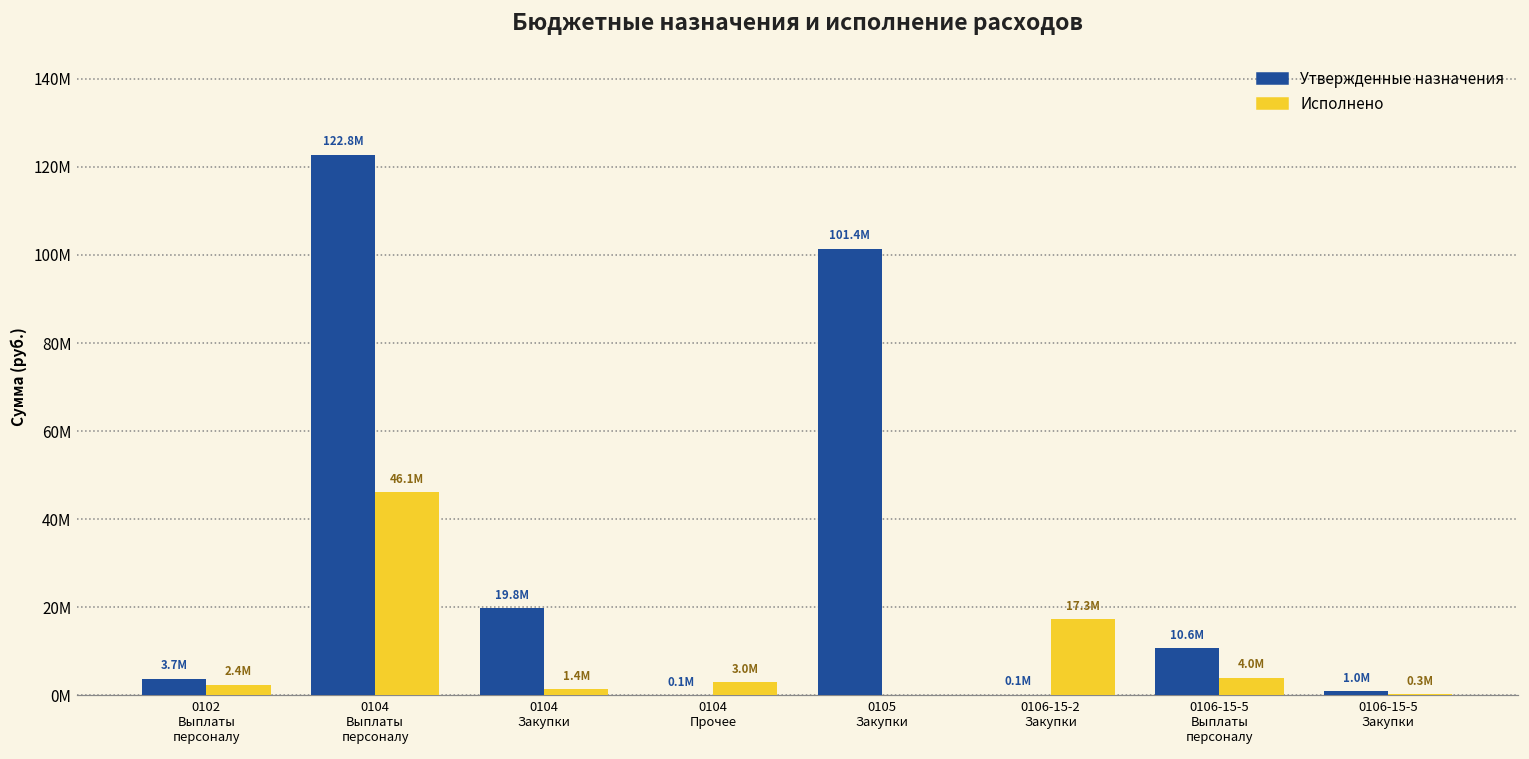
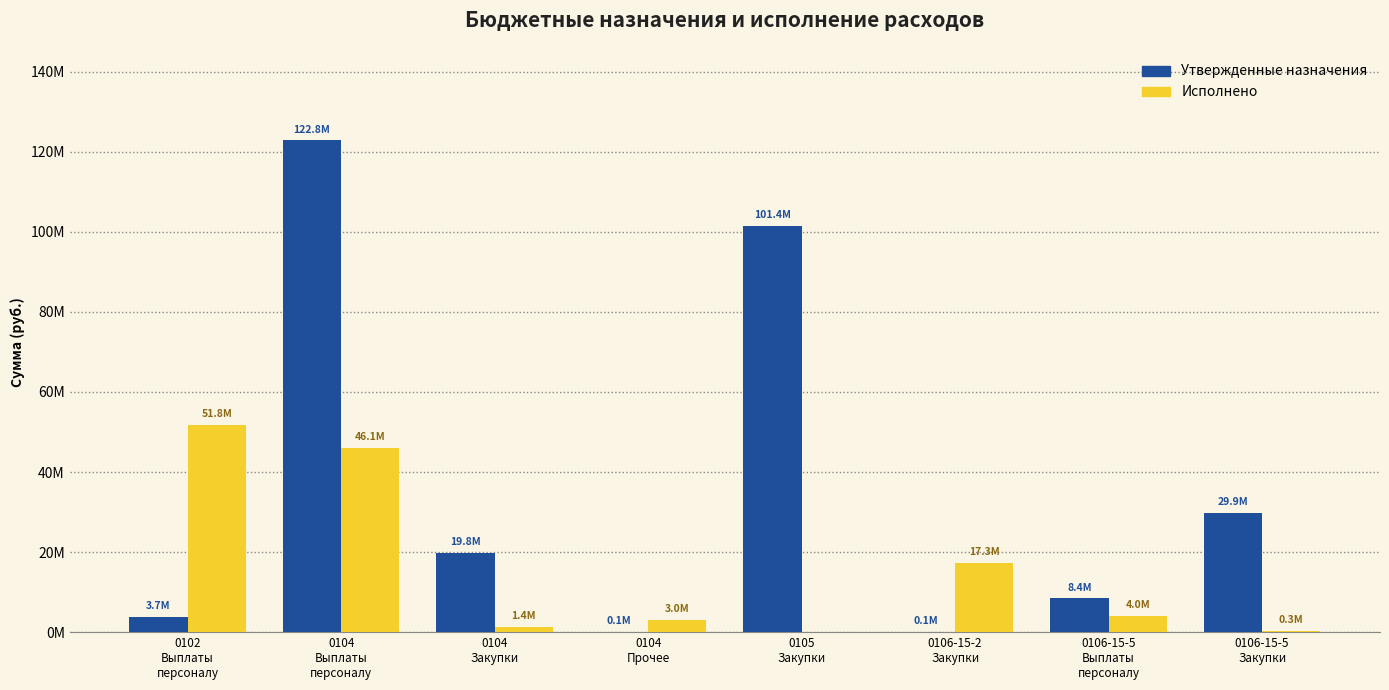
Исполнено, 0102 Выплаты персоналу: 2.4М -> 51.8М
Утвержденные назначения, 0106-15-5 Выплаты персоналу: 10.6М -> 8.4М
Утвержденные назначения, 0106-15-5 Закупки: 1.0М -> 29.9М
